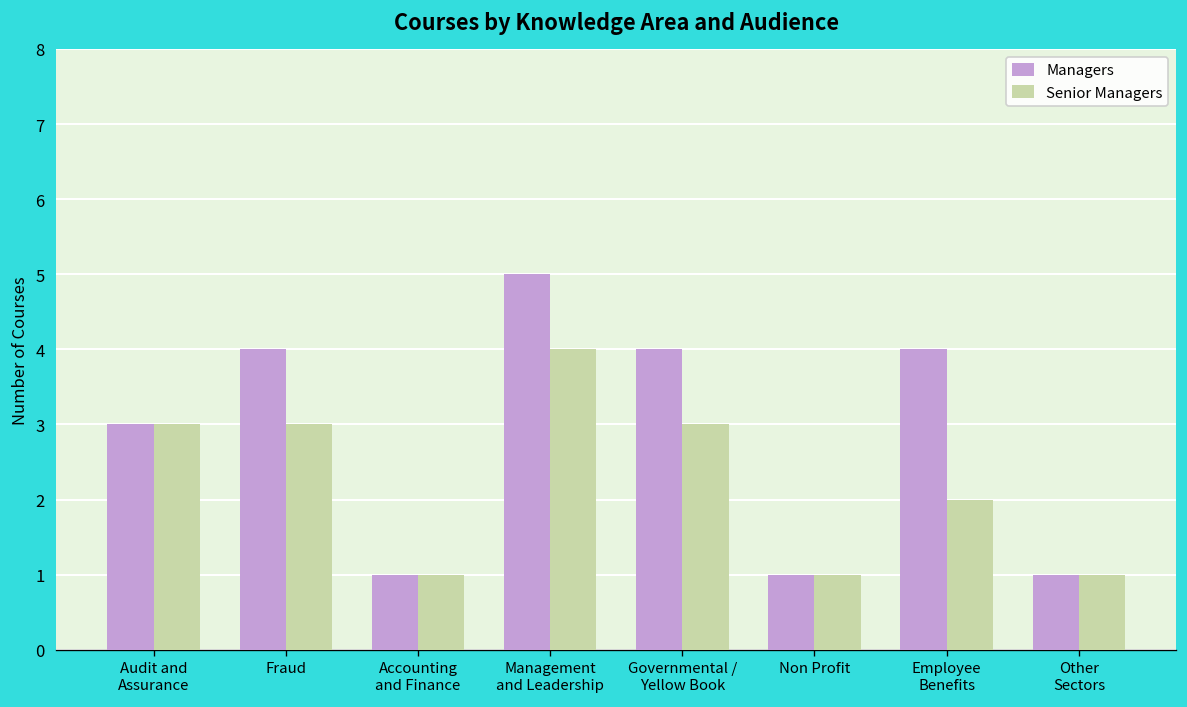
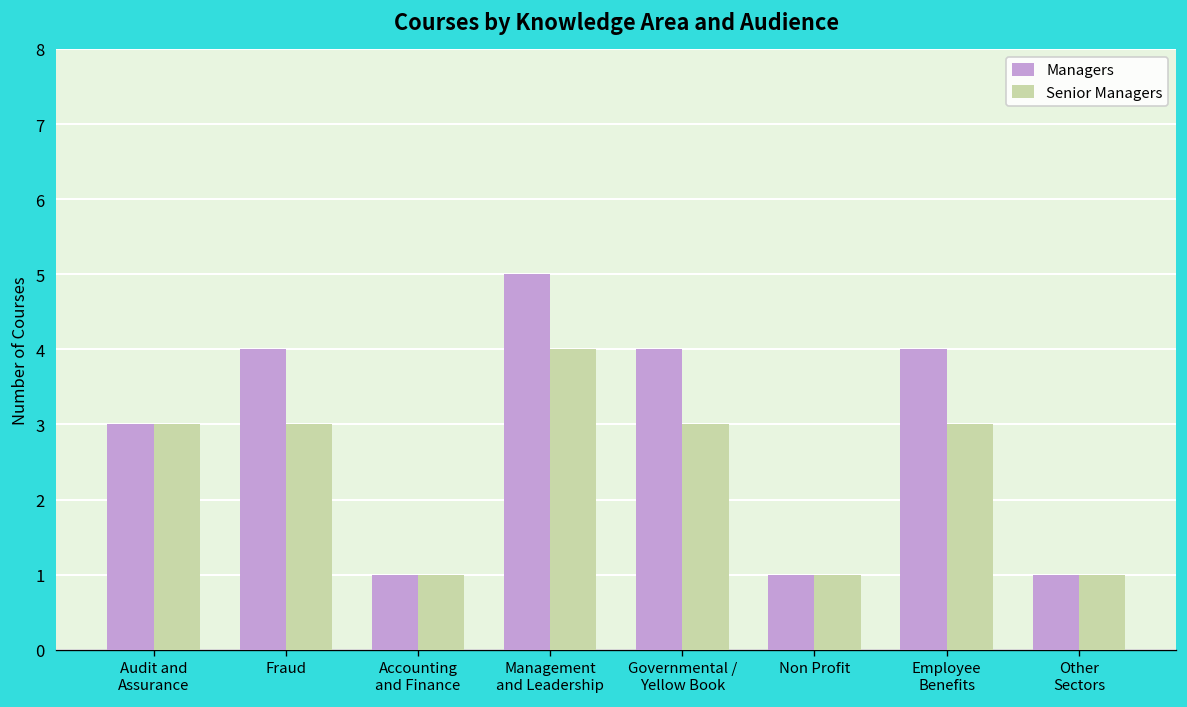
Senior Managers, Employee Benefits: 2 -> 3
